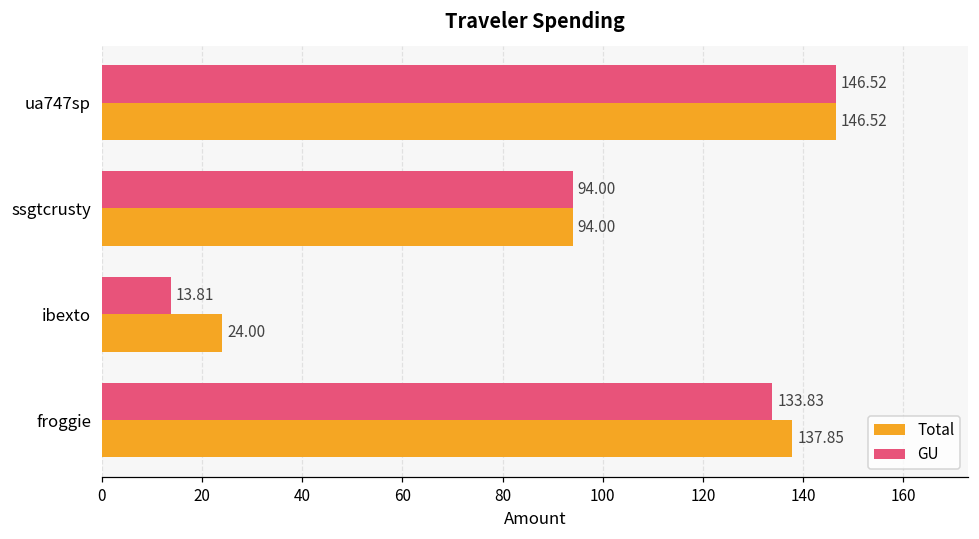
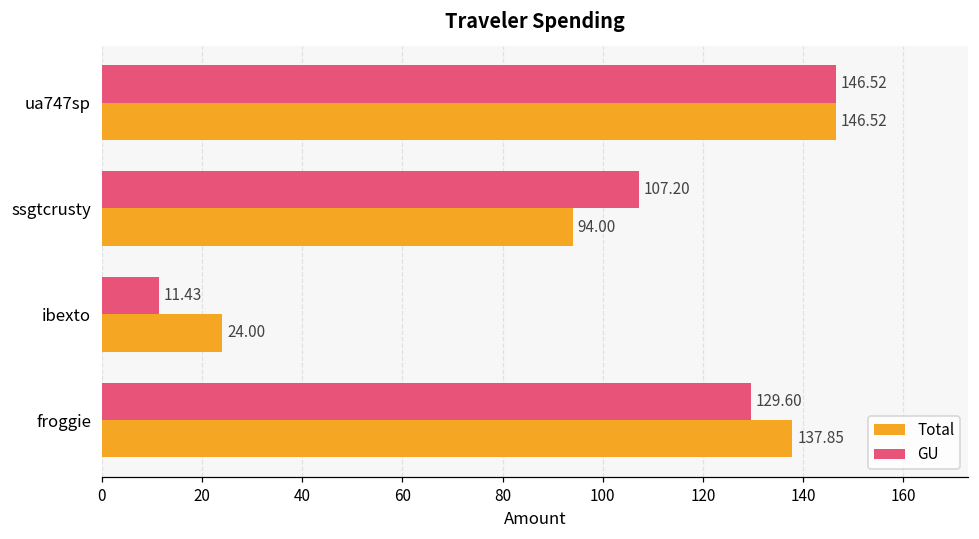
GU, ssgtcrusty: 94.00 -> 107.20
GU, ibexto: 13.81 -> 11.43
GU, froggie: 133.83 -> 129.60
